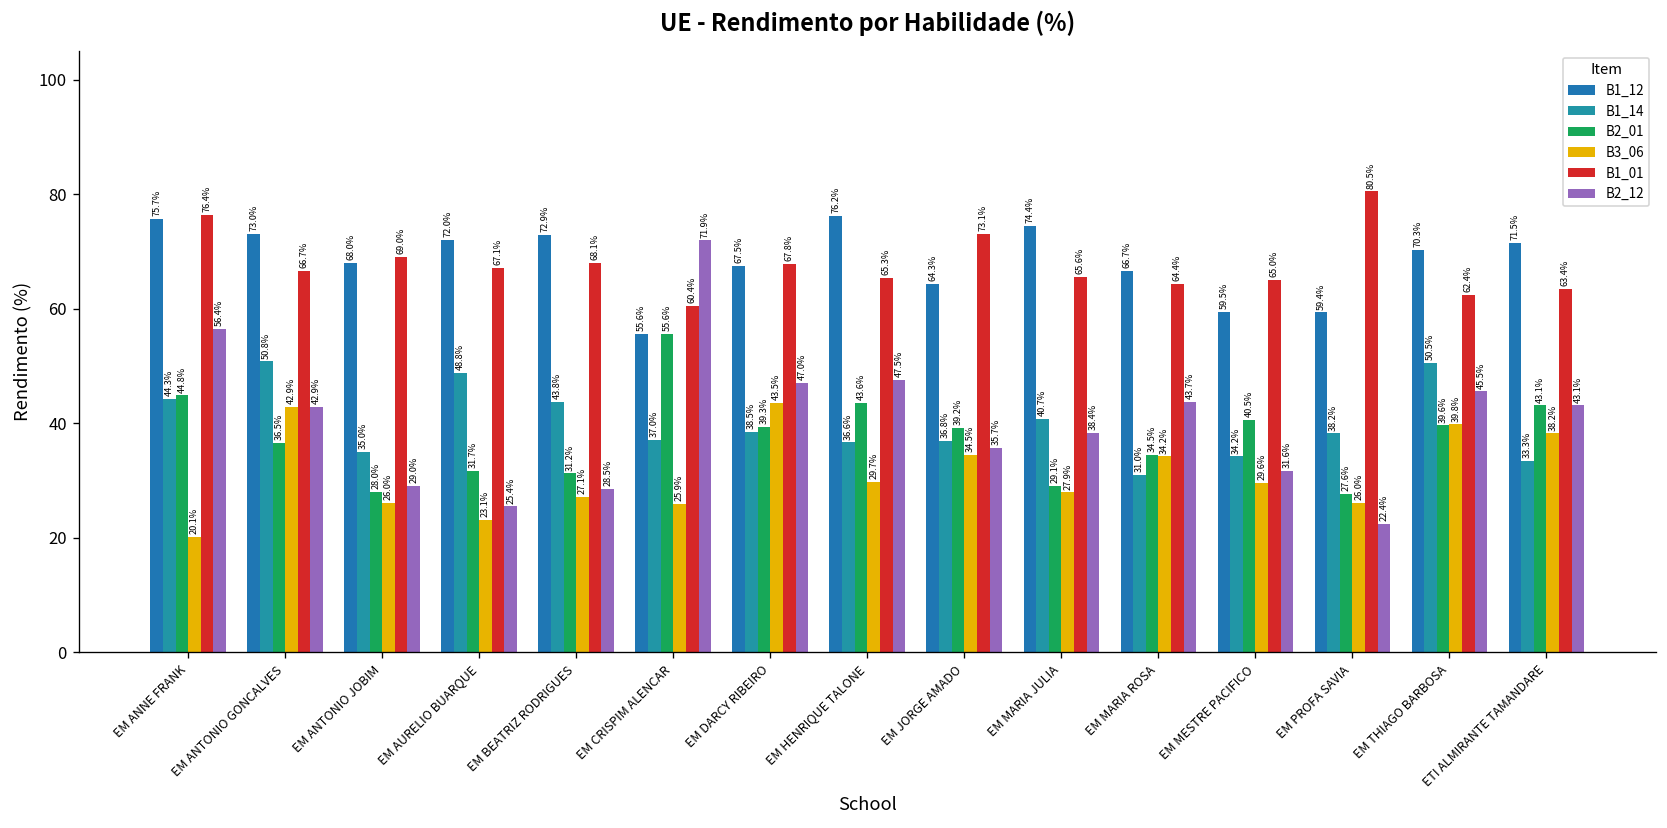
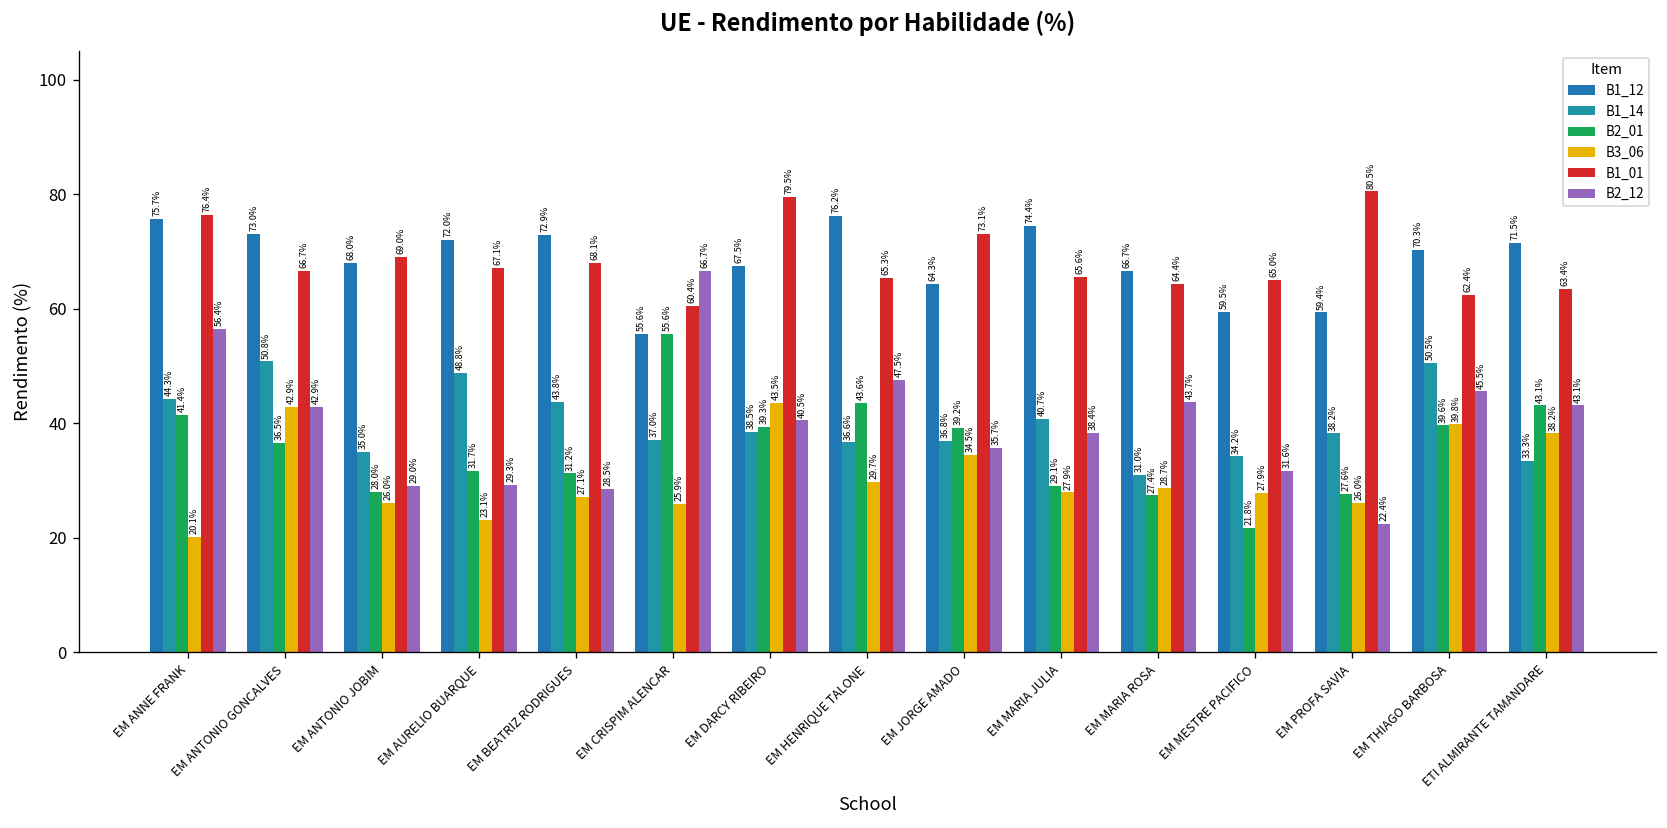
B2_01, EM ANNE FRANK: 44.8% -> 41.4%
B2_12, EM AURELIO BUARQUE: 25.4% -> 29.3%
B2_12, EM CRISPIM ALENCAR: 71.9% -> 66.7%
B1_01, EM DARCY RIBEIRO: 67.8% -> 79.5%
B2_12, EM DARCY RIBEIRO: 47.0% -> 40.5%
B2_01, EM MARIA ROSA: 34.5% -> 27.4%
B3_06, EM MARIA ROSA: 34.2% -> 28.7%
B2_01, EM MESTRE PACIFICO: 40.5% -> 21.8%
B3_06, EM MESTRE PACIFICO: 29.6% -> 27.9%
